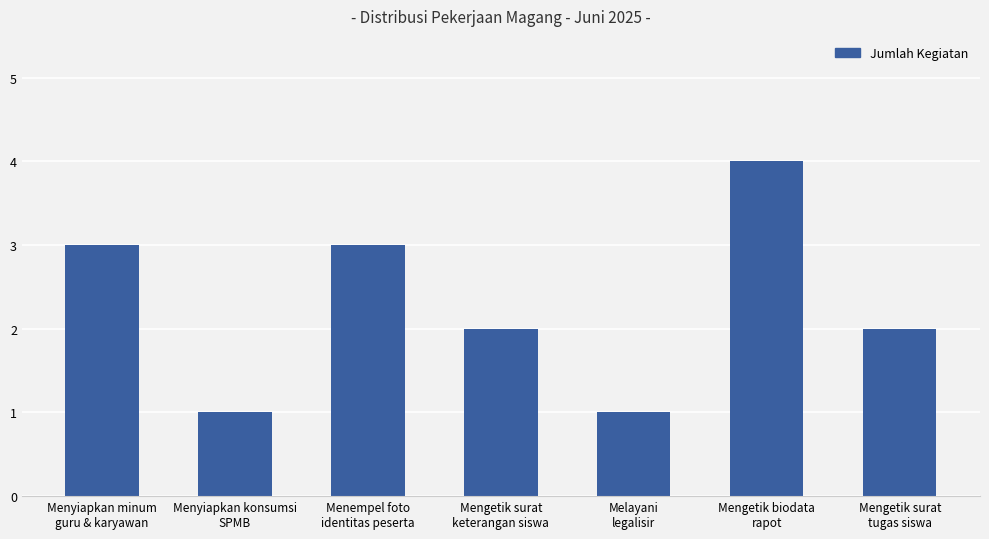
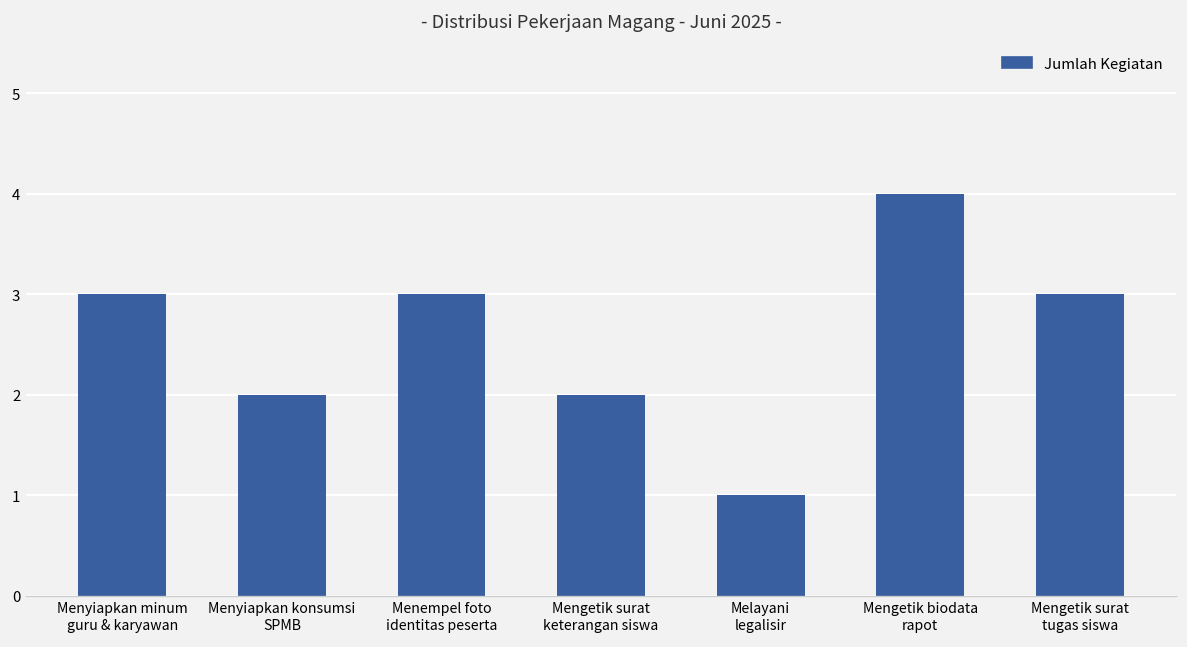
Menyiapkan konsumsi SPMB: 1 -> 2
Mengetik surat tugas siswa: 2 -> 3
